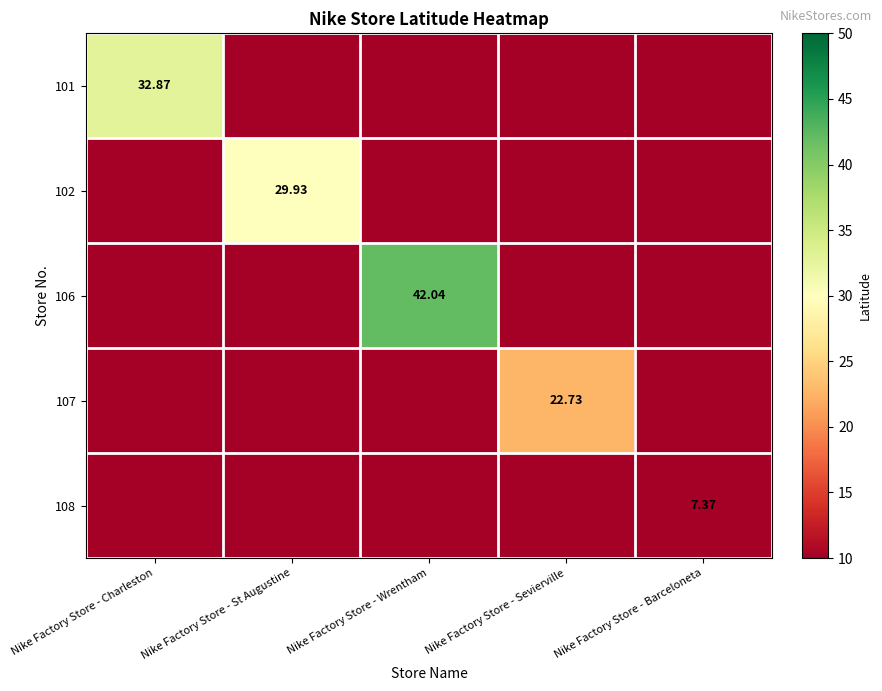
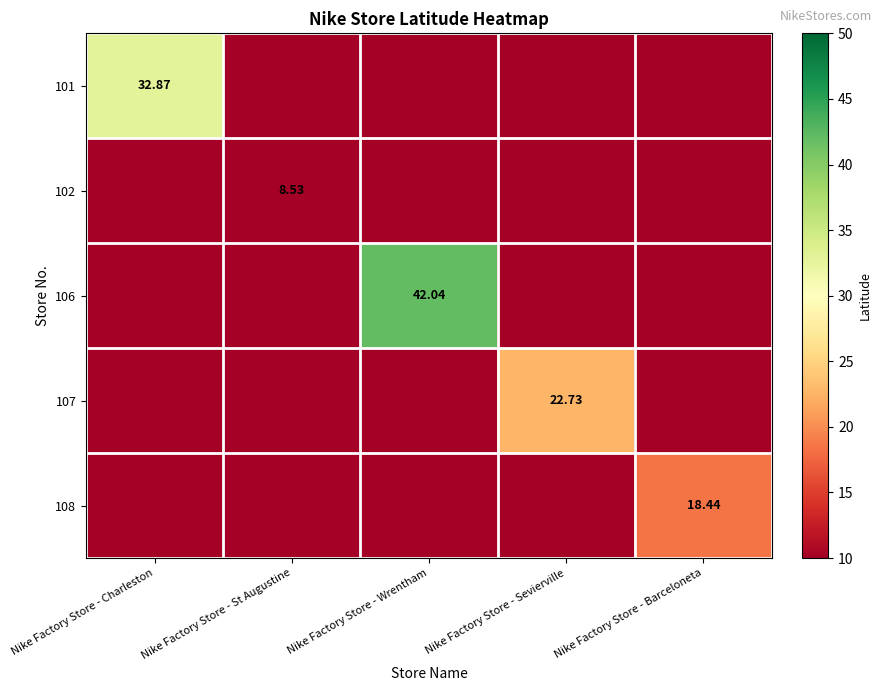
102, Nike Factory Store - St Augustine: 29.93 -> 8.53
108, Nike Factory Store - Barceloneta: 7.37 -> 18.44
